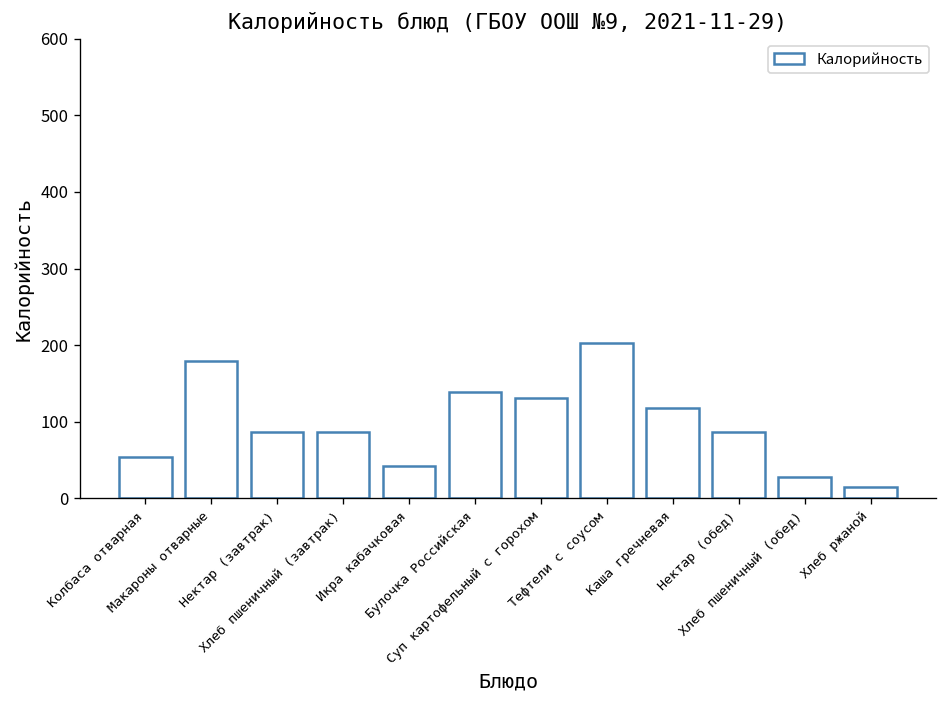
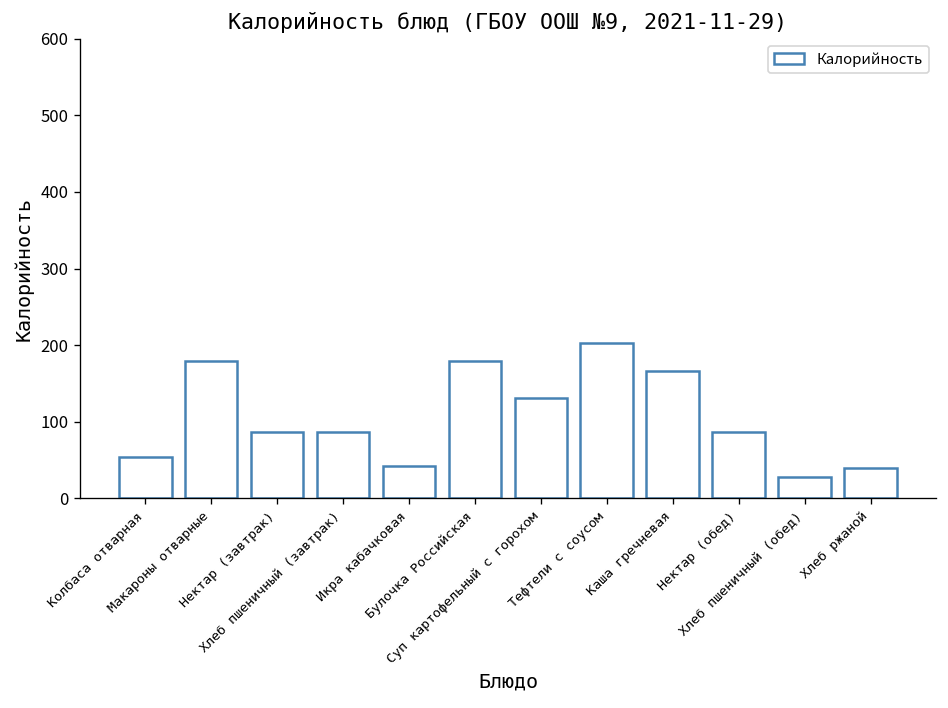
Булочка Российская: 140 -> 180
Каша гречневая: 120 -> 170
Хлеб ржаной: 20 -> 40
